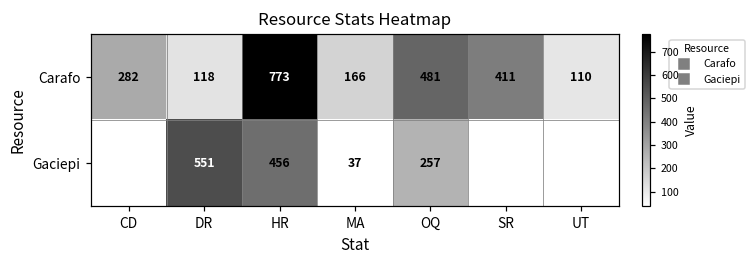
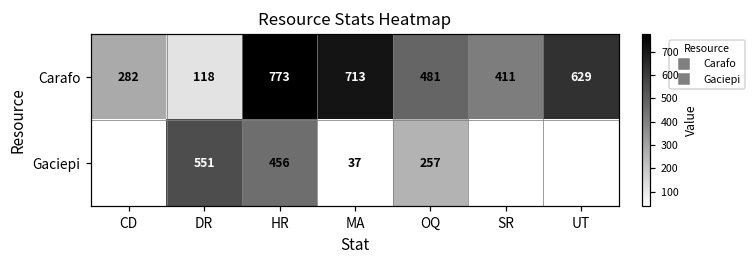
Carafo, MA: 166 -> 713
Carafo, UT: 110 -> 629
